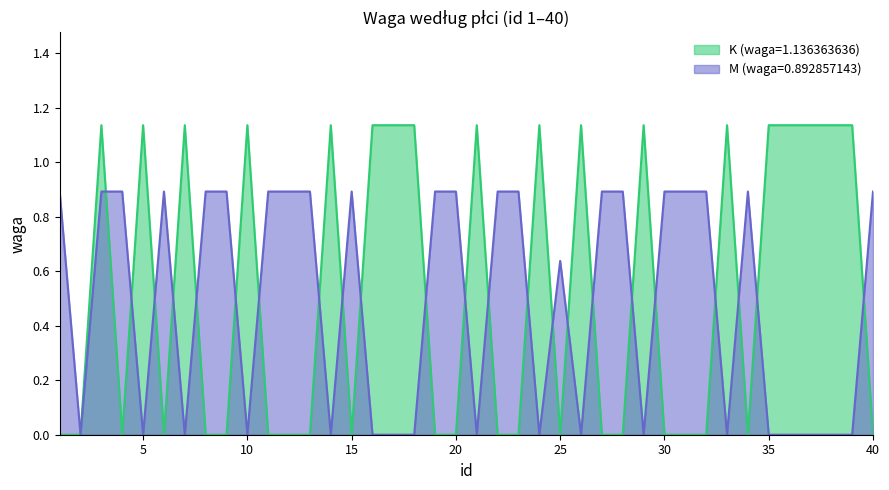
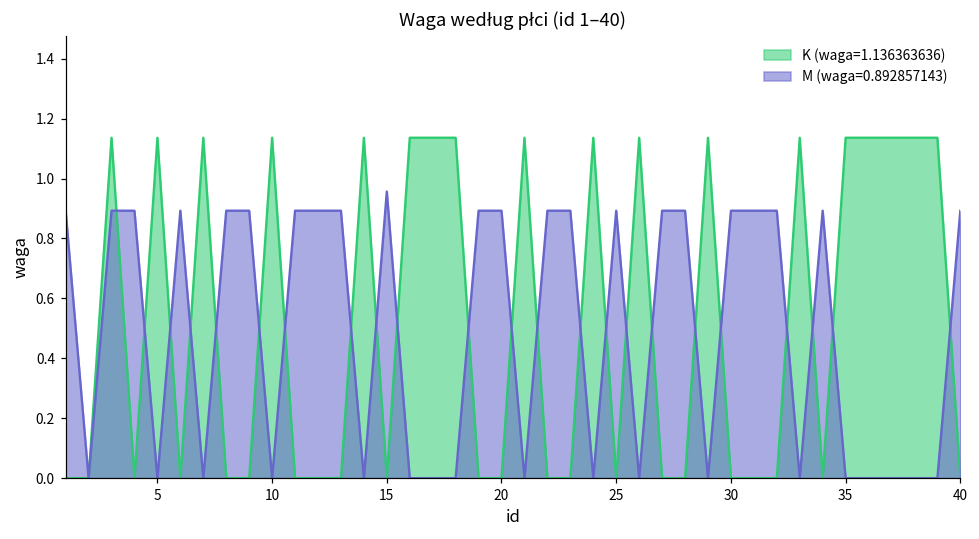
M (waga=0.892857143), 15: 0.89 -> 0.96
M (waga=0.892857143), 25: 0.64 -> 0.89
